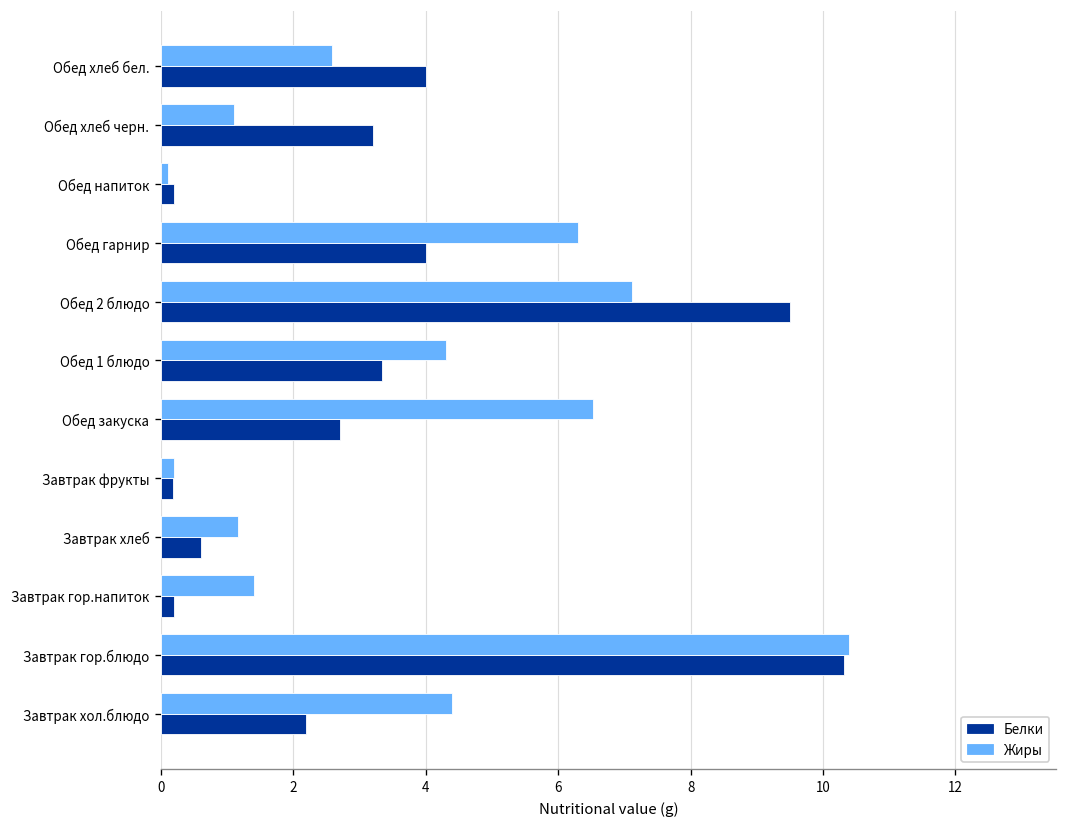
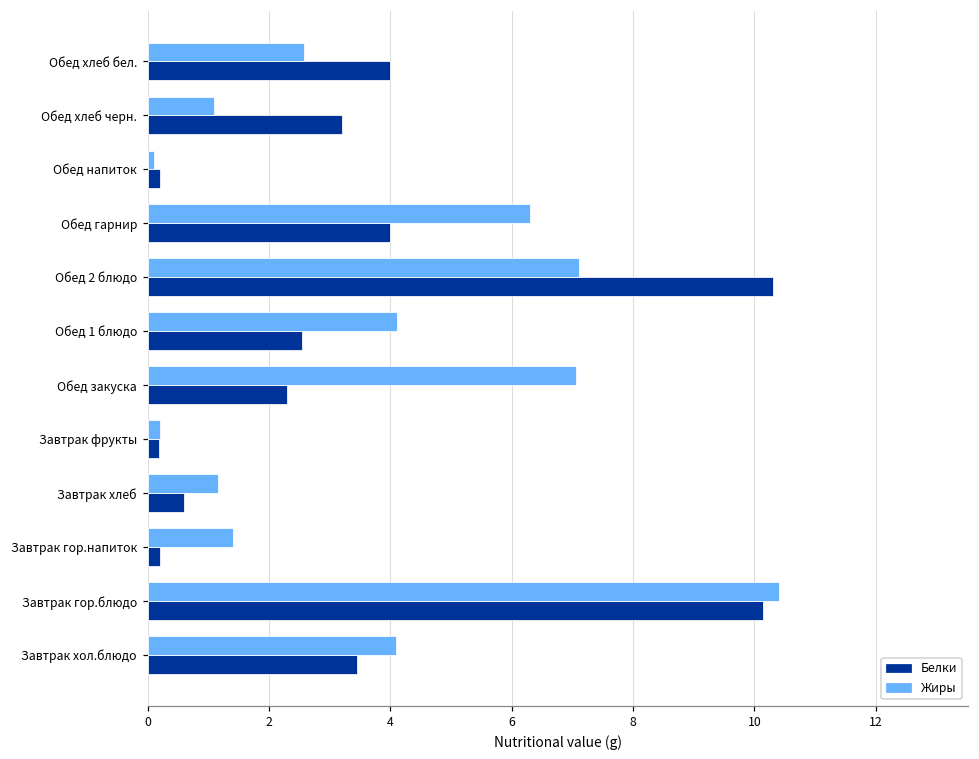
Белки, Обед 2 блюдо: 9.5 -> 10.3
Жиры, Обед 1 блюдо: 4.3 -> 4.1
Белки, Обед 1 блюдо: 3.3 -> 2.6
Жиры, Обед закуска: 6.5 -> 7.1
Белки, Обед закуска: 2.7 -> 2.3
Белки, Завтрак гор.блюдо: 10.3 -> 10.1
Жиры, Завтрак хол.блюдо: 4.4 -> 4.1
Белки, Завтрак хол.блюдо: 2.2 -> 3.5
